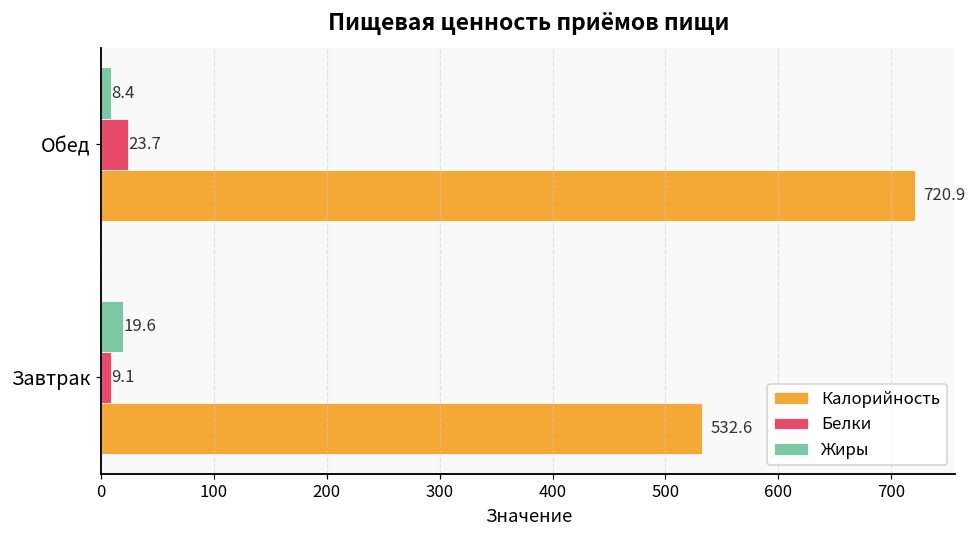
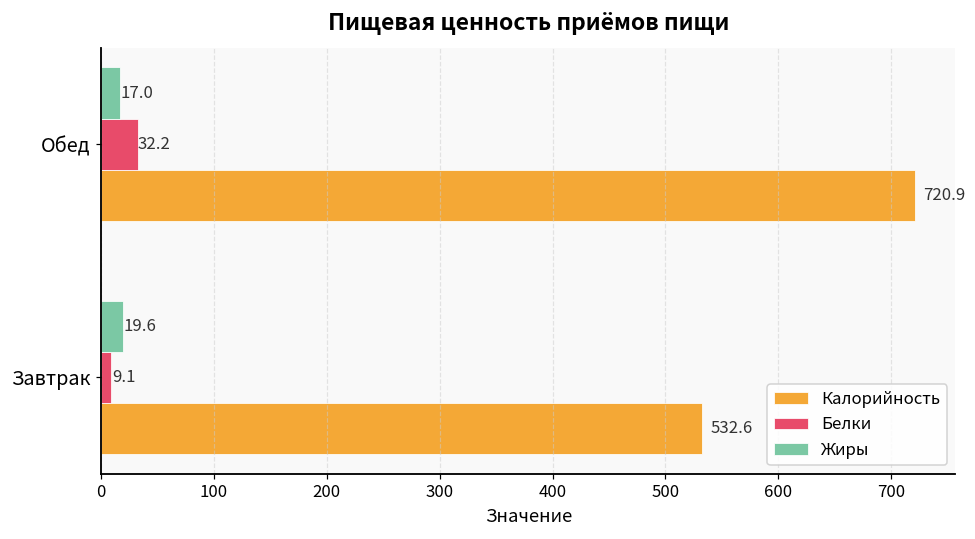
Жиры, Обед: 8.4 -> 17.0
Белки, Обед: 23.7 -> 32.2
